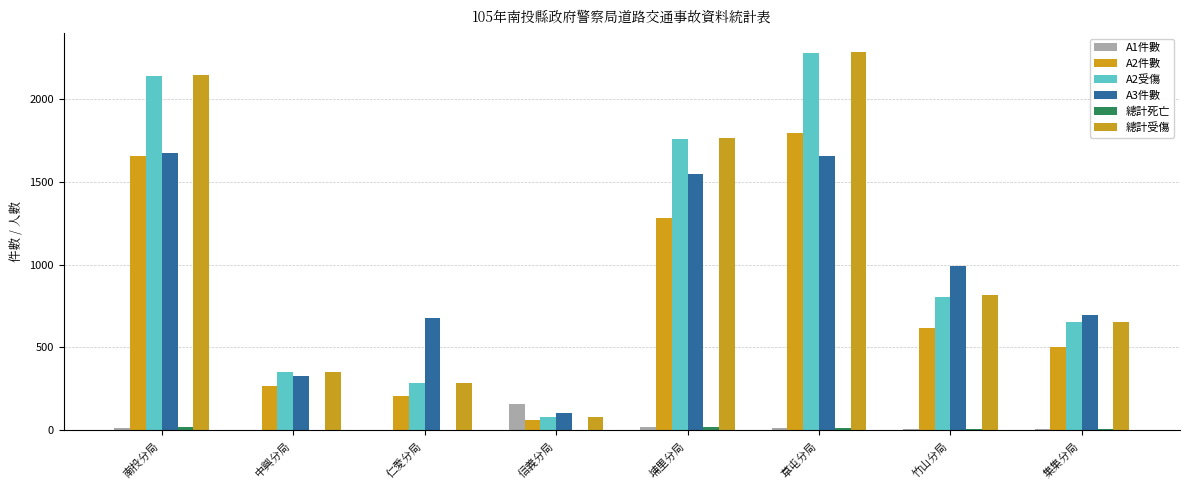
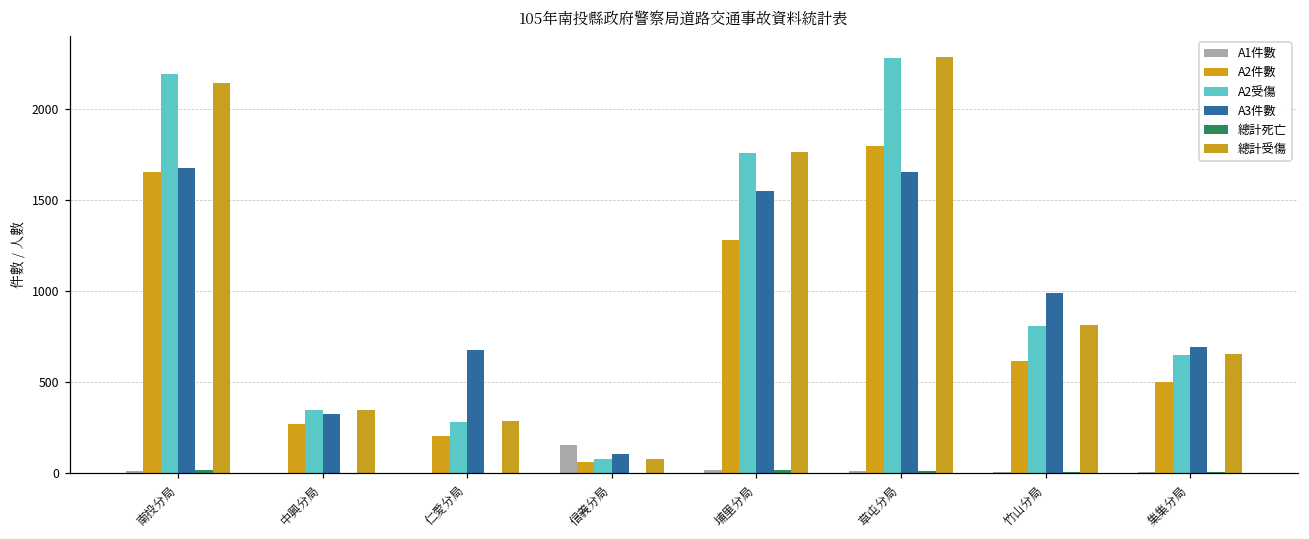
A2受傷, 南投分局: 2140 -> 2190
